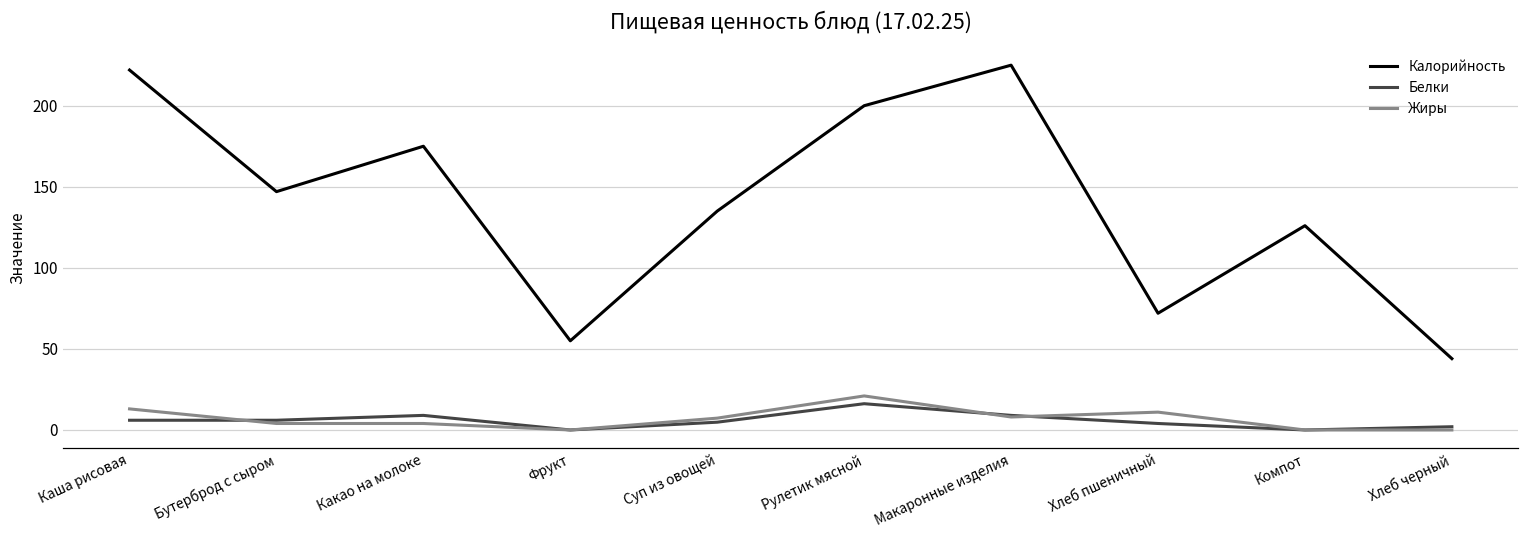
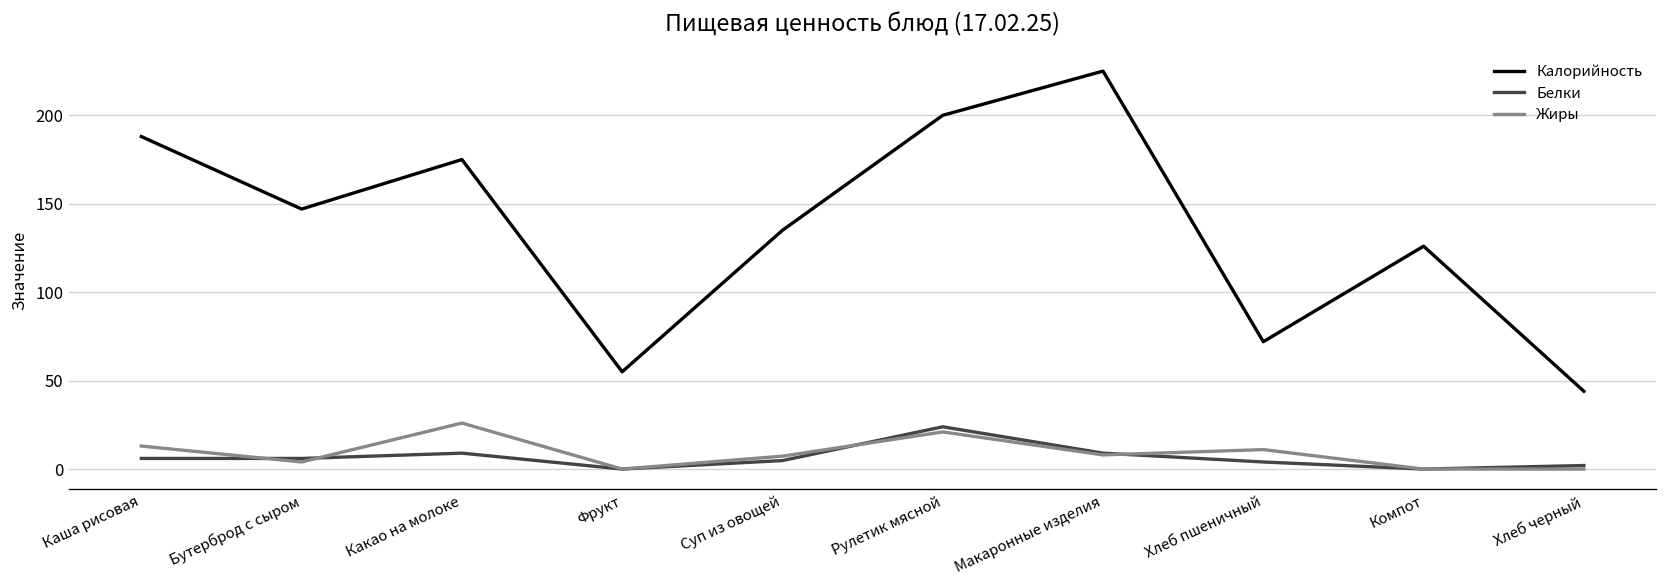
Калорийность, Каша рисовая: 222 -> 188
Жиры, Какао на молоке: 4 -> 26
Белки, Рулетик мясной: 16 -> 24
